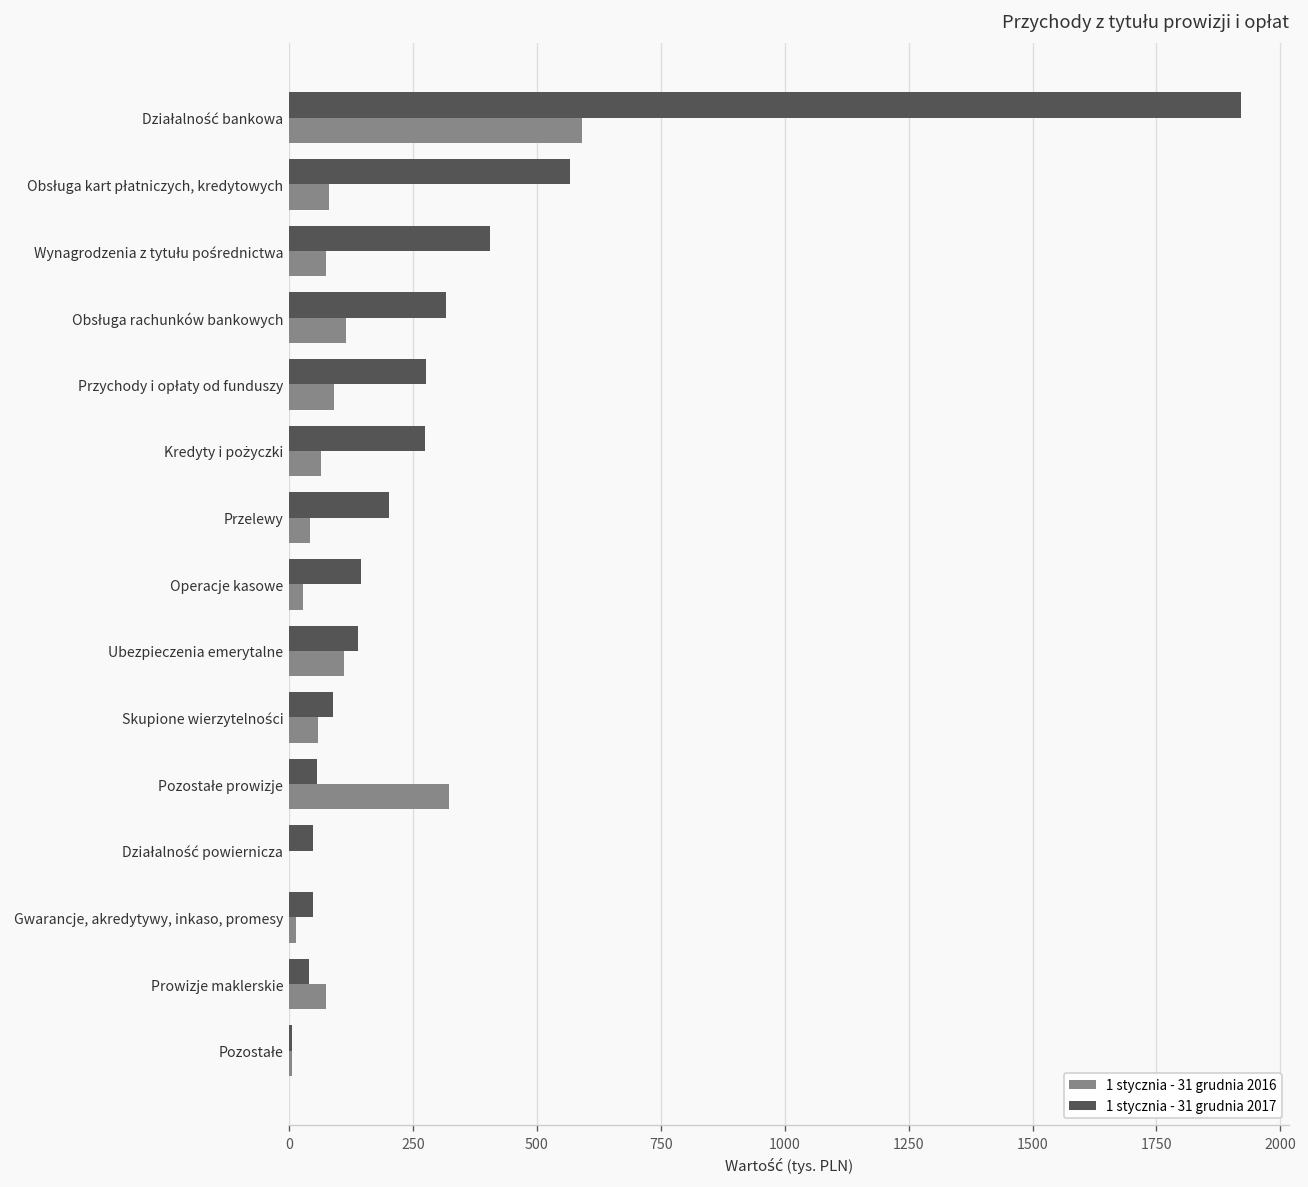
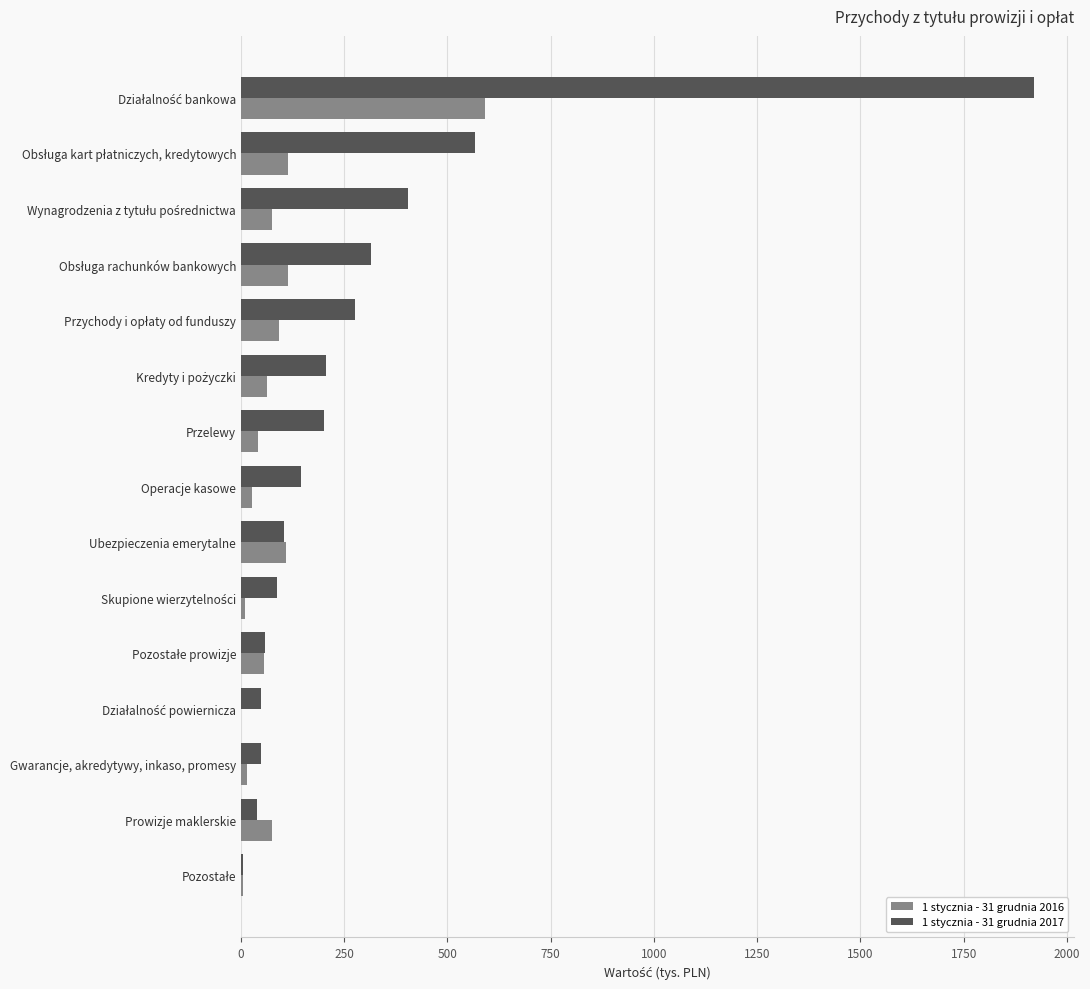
1 stycznia - 31 grudnia 2016, Obsługa kart płatniczych, kredytowych: 80 -> 110
1 stycznia - 31 grudnia 2017, Kredyty i pożyczki: 280 -> 210
1 stycznia - 31 grudnia 2017, Ubezpieczenia emerytalne: 140 -> 110
1 stycznia - 31 grudnia 2016, Skupione wierzytelności: 60 -> 10
1 stycznia - 31 grudnia 2016, Pozostałe prowizje: 320 -> 60
